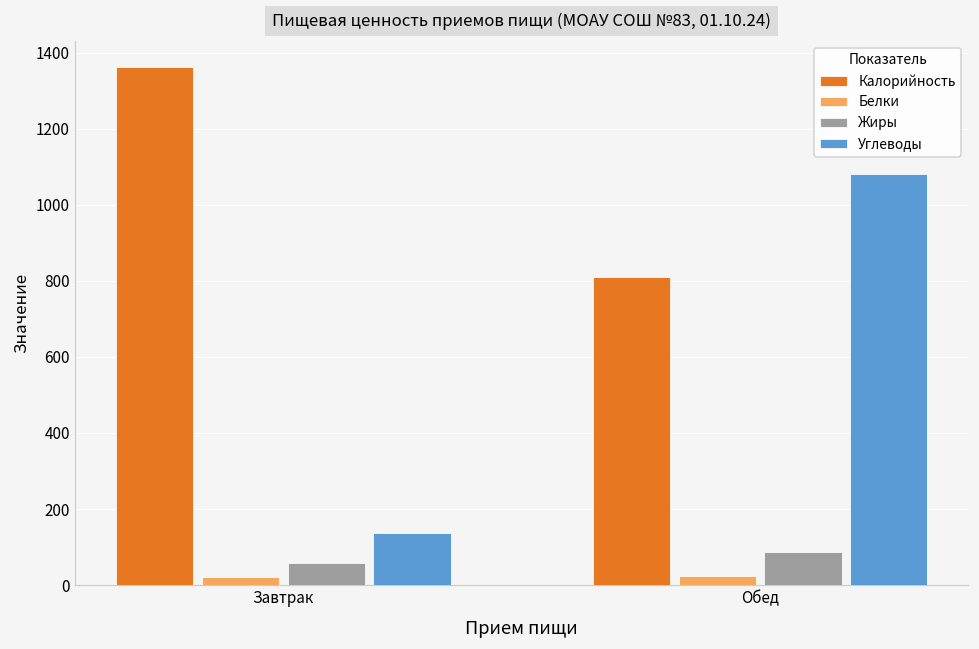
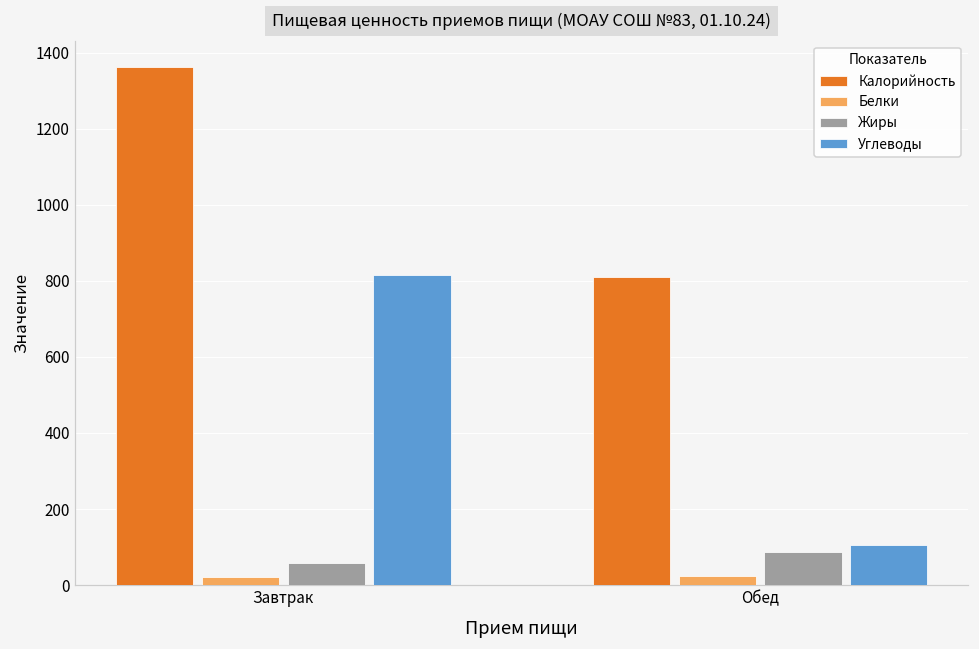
Углеводы, Завтрак: 140 -> 820
Углеводы, Обед: 1080 -> 110
